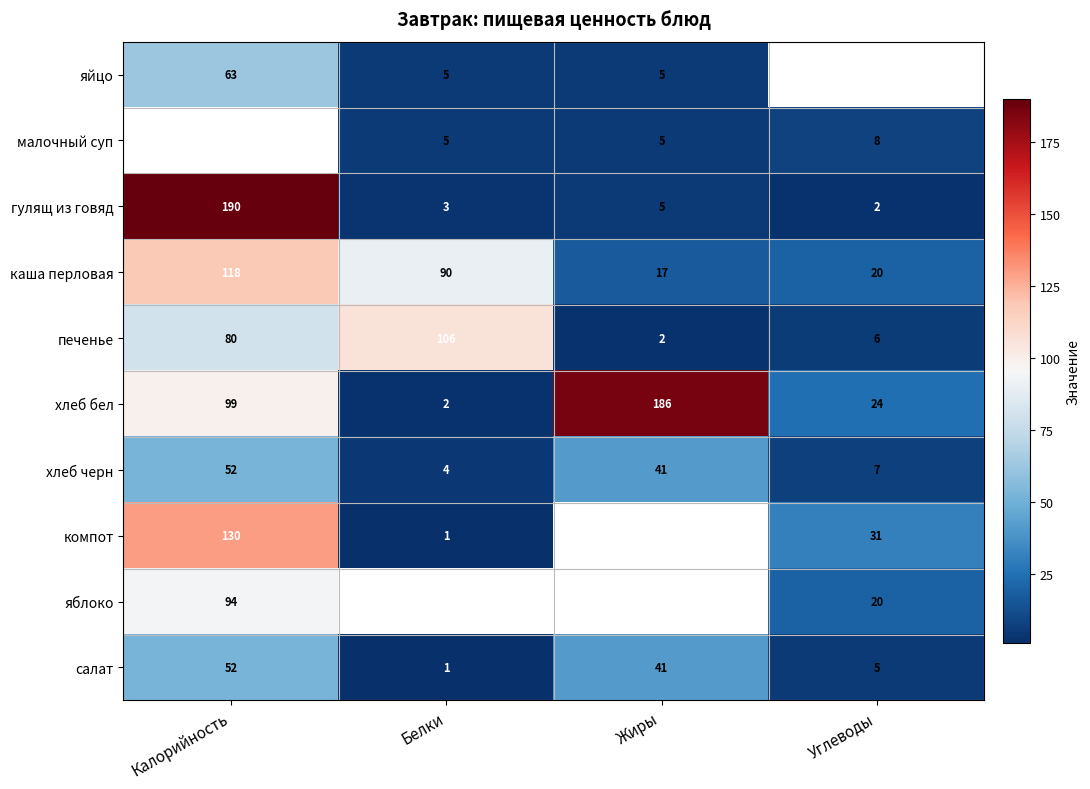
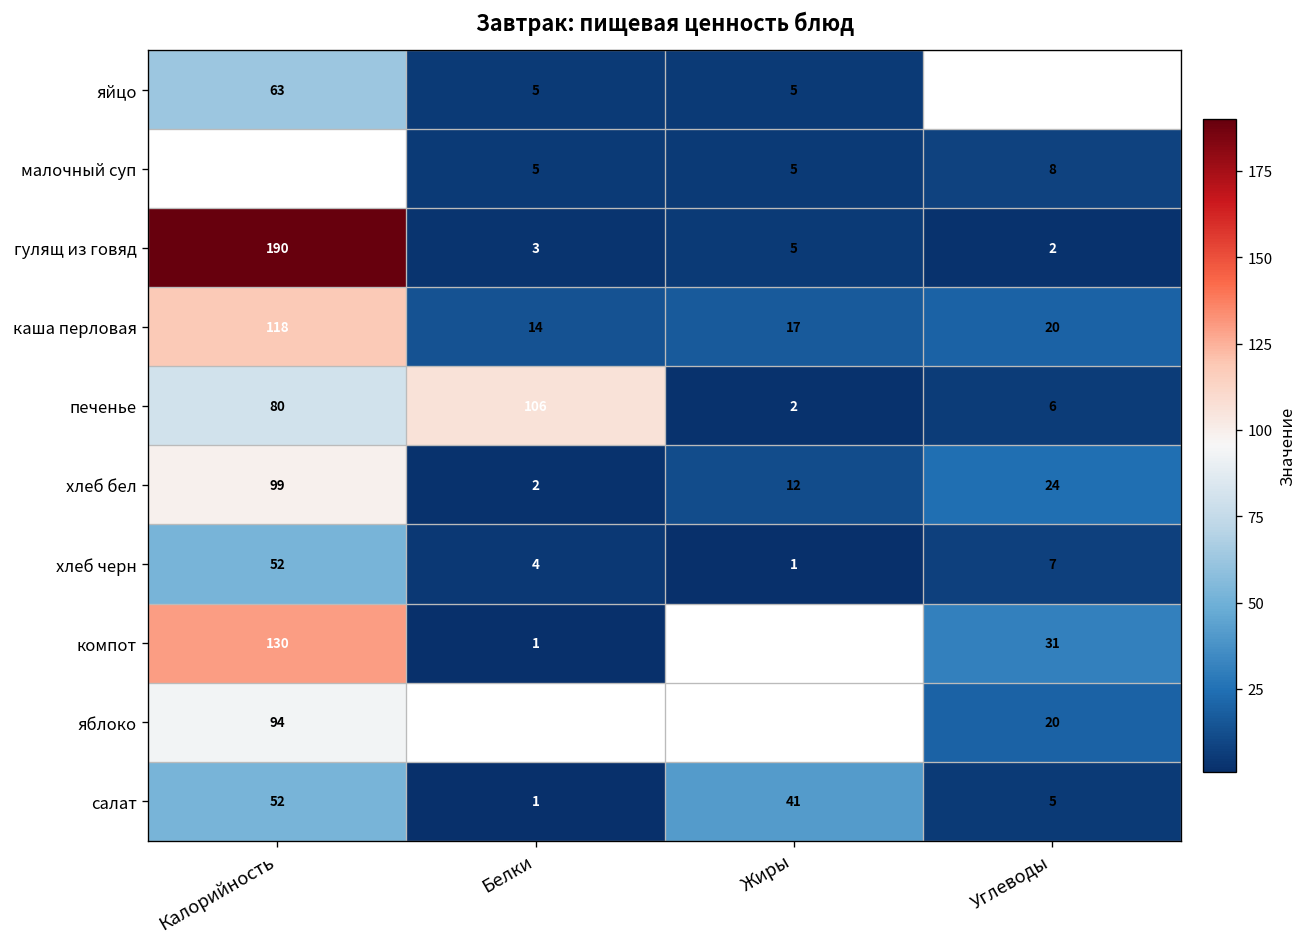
каша перловая, Белки: 90 -> 14
хлеб бел, Жиры: 186 -> 12
хлеб черн, Жиры: 41 -> 1
